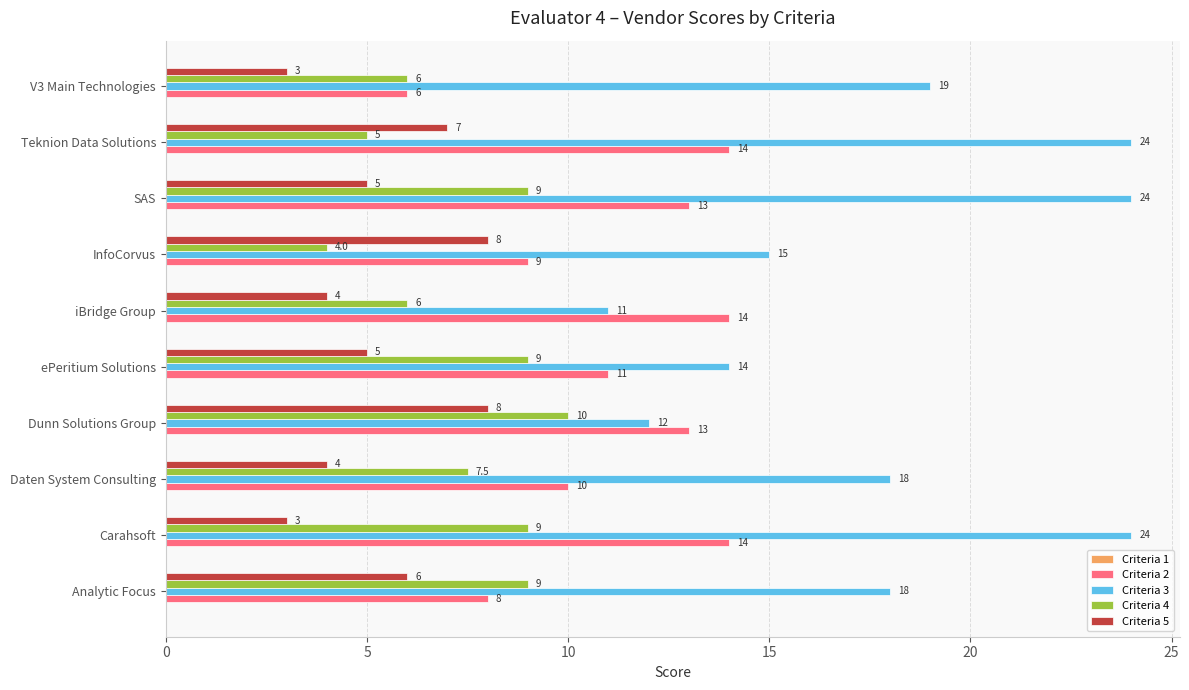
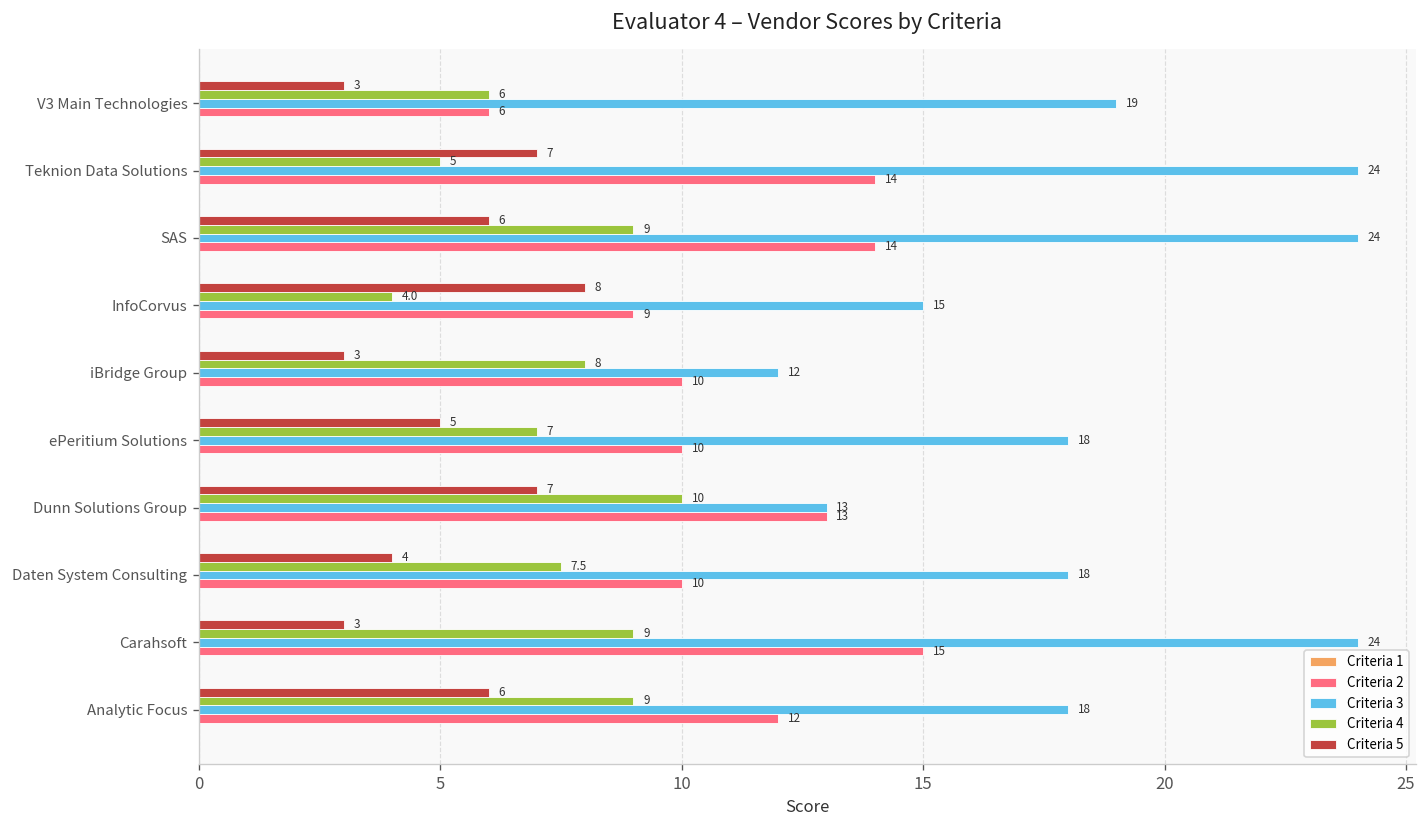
Criteria 5, SAS: 5 -> 6
Criteria 2, SAS: 13 -> 14
Criteria 5, iBridge Group: 4 -> 3
Criteria 4, iBridge Group: 6 -> 8
Criteria 3, iBridge Group: 11 -> 12
Criteria 2, iBridge Group: 14 -> 10
Criteria 4, ePeritium Solutions: 9 -> 7
Criteria 3, ePeritium Solutions: 14 -> 18
Criteria 2, ePeritium Solutions: 11 -> 10
Criteria 5, Dunn Solutions Group: 8 -> 7
Criteria 3, Dunn Solutions Group: 12 -> 13
Criteria 2, Carahsoft: 14 -> 15
Criteria 2, Analytic Focus: 8 -> 12
